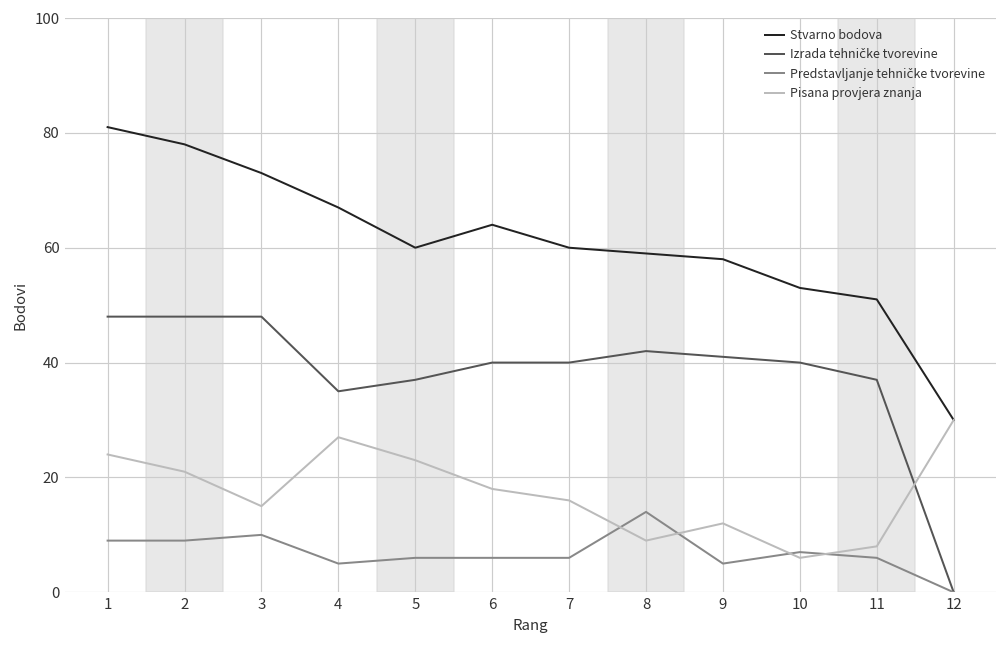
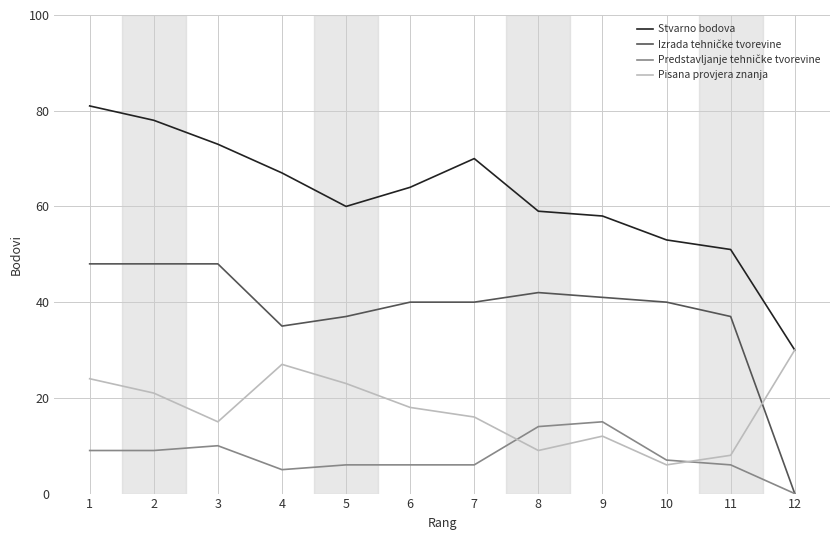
Stvarno bodova, 7: 60 -> 70
Predstavljanje tehničke tvorevine, 9: 5 -> 15
